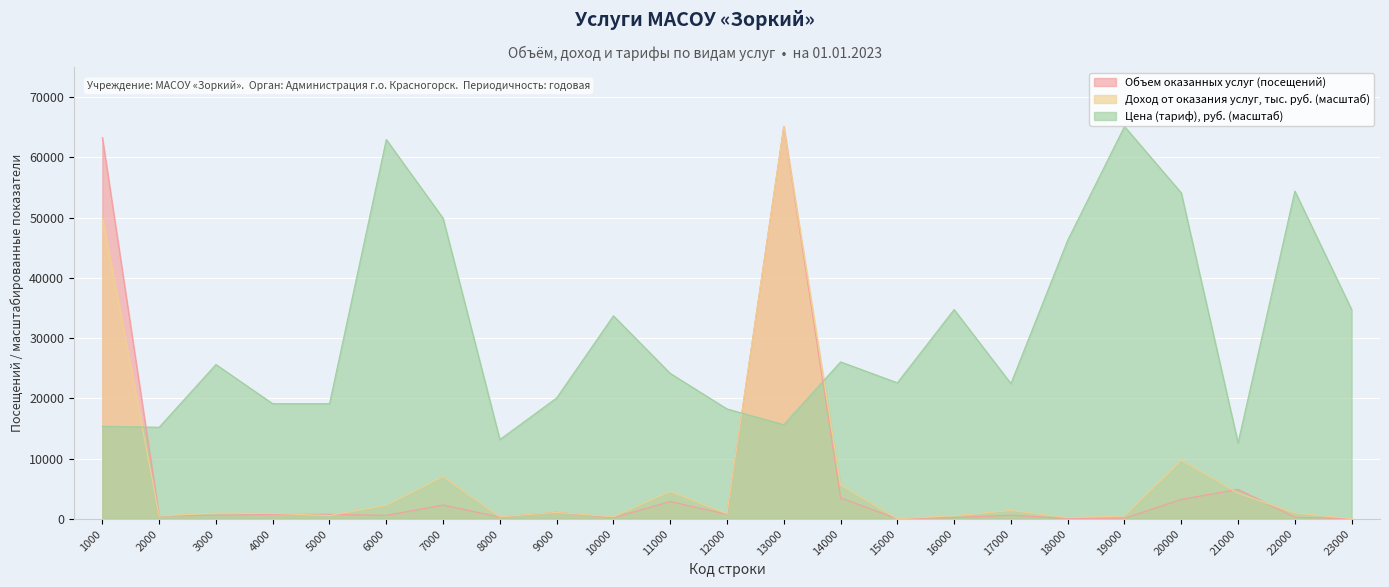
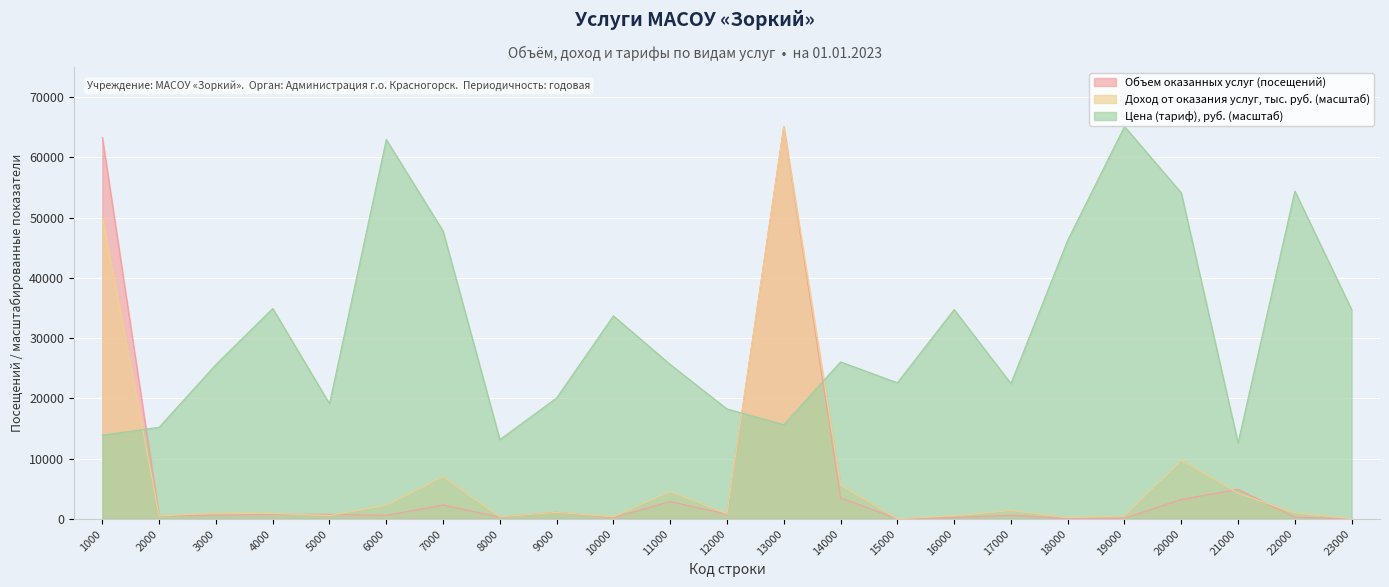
Цена (тариф), руб. (масштаб), 1000: 15000 -> 14000
Цена (тариф), руб. (масштаб), 4000: 19000 -> 35000
Цена (тариф), руб. (масштаб), 7000: 50000 -> 48000
Цена (тариф), руб. (масштаб), 11000: 24000 -> 26000
